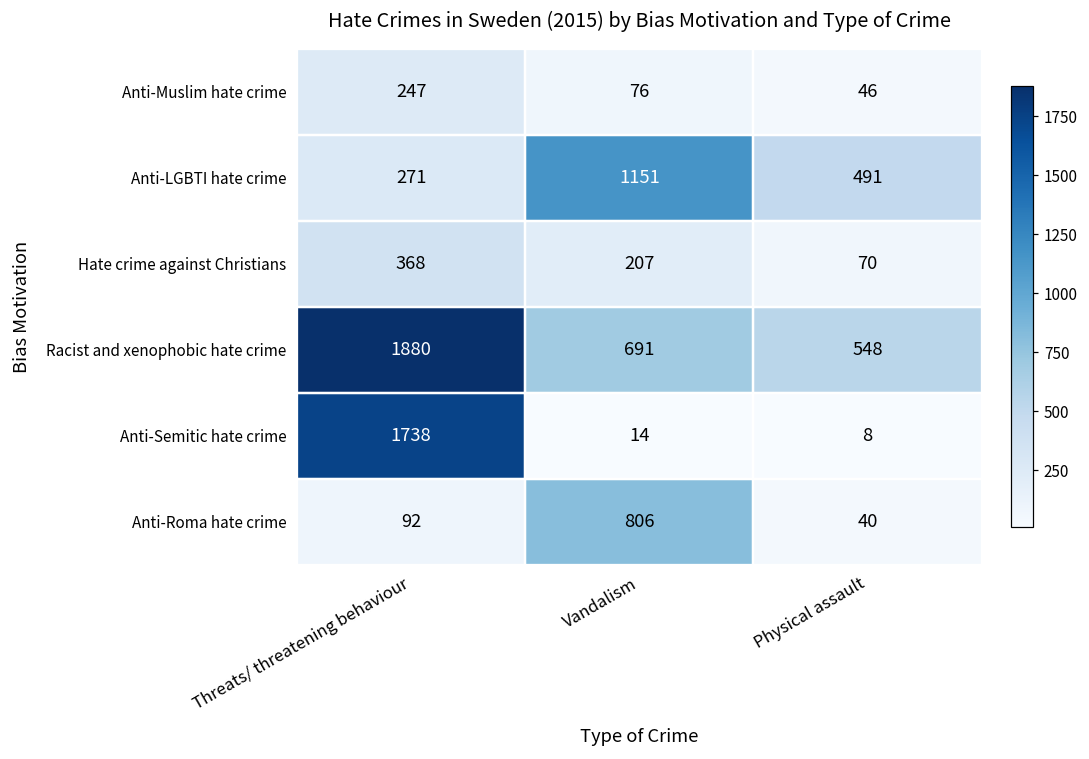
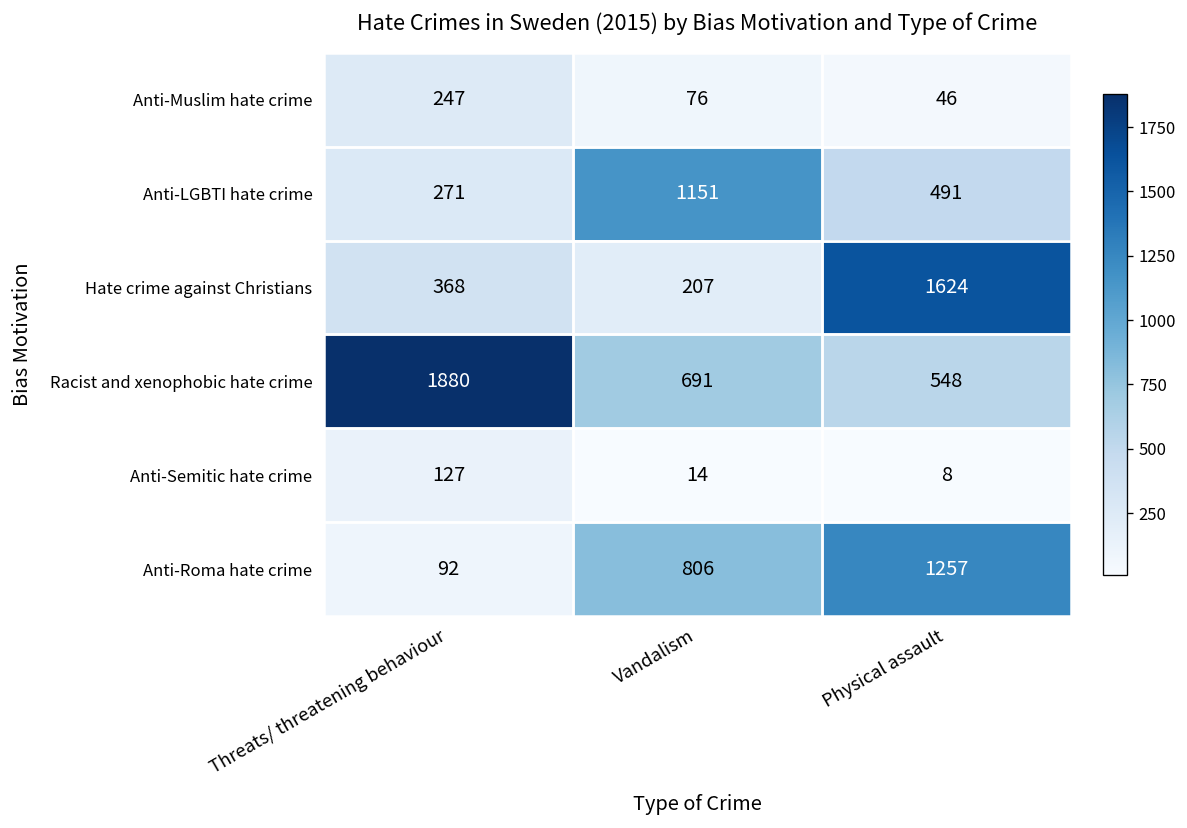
Hate crime against Christians, Physical assault: 70 -> 1624
Anti-Semitic hate crime, Threats/ threatening behaviour: 1738 -> 127
Anti-Roma hate crime, Physical assault: 40 -> 1257
